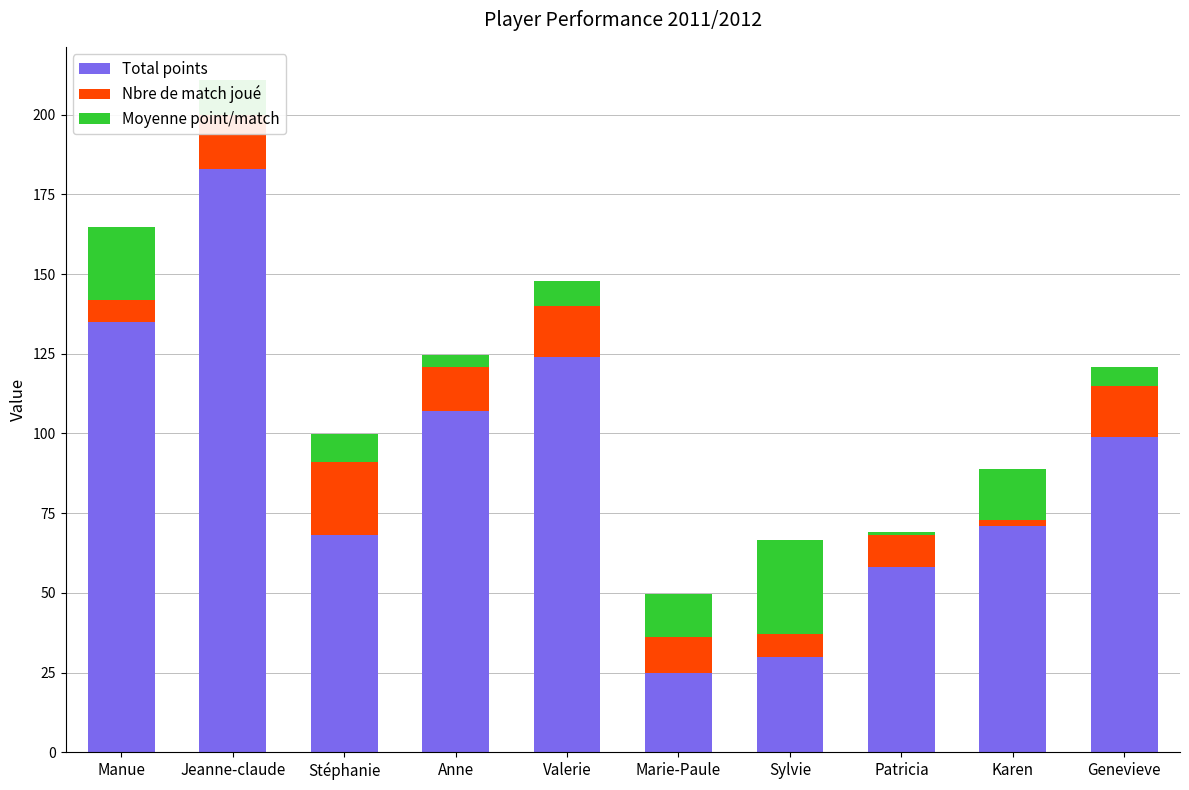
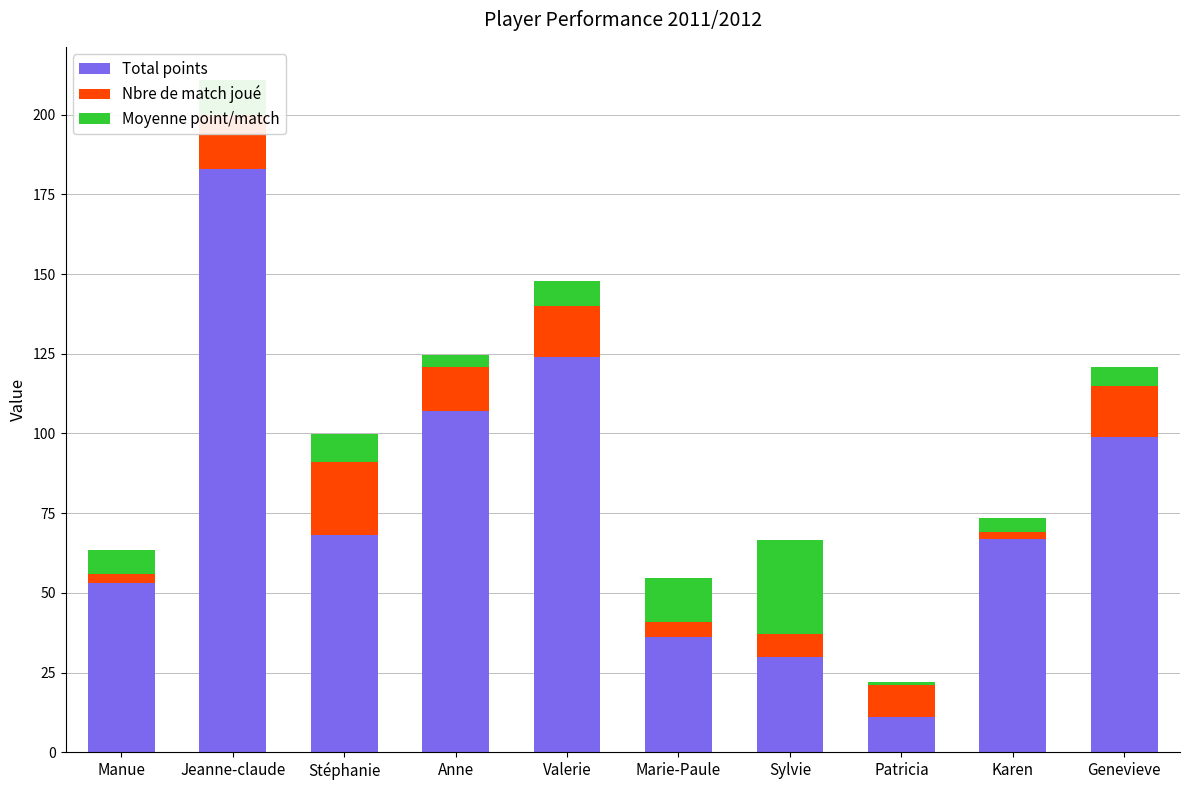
Total points, Manue: 135 -> 53
Nbre de match joué, Manue: 7 -> 3
Moyenne point/match, Manue: 23 -> 8
Total points, Marie-Paule: 25 -> 36
Nbre de match joué, Marie-Paule: 11 -> 5
Total points, Patricia: 58 -> 11
Total points, Karen: 71 -> 67
Moyenne point/match, Karen: 16 -> 4
